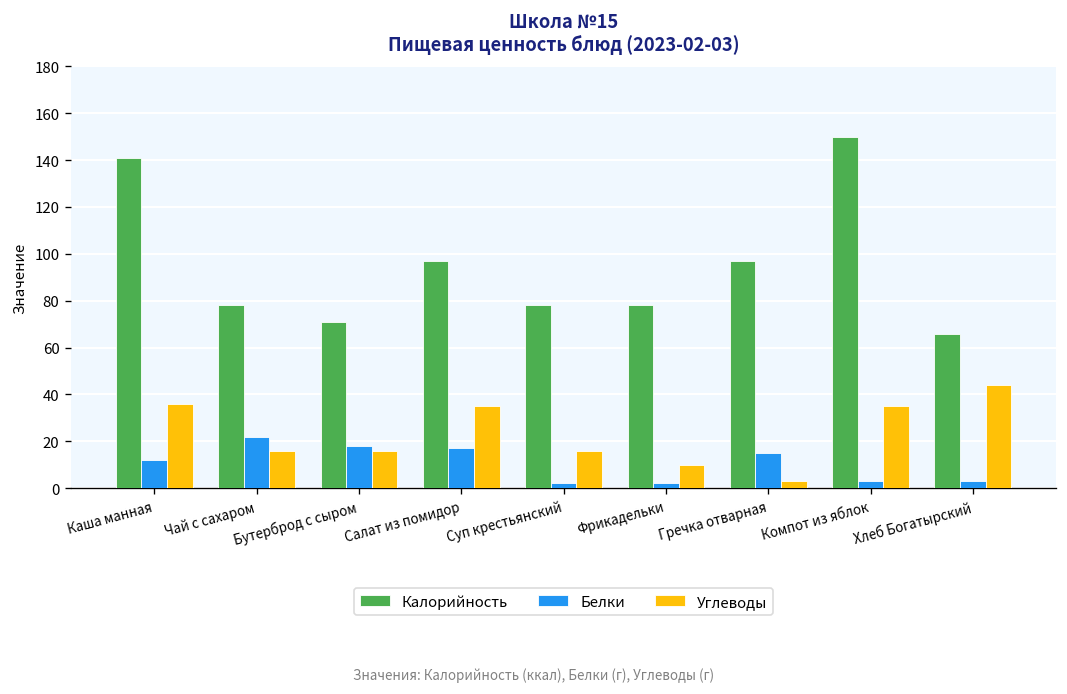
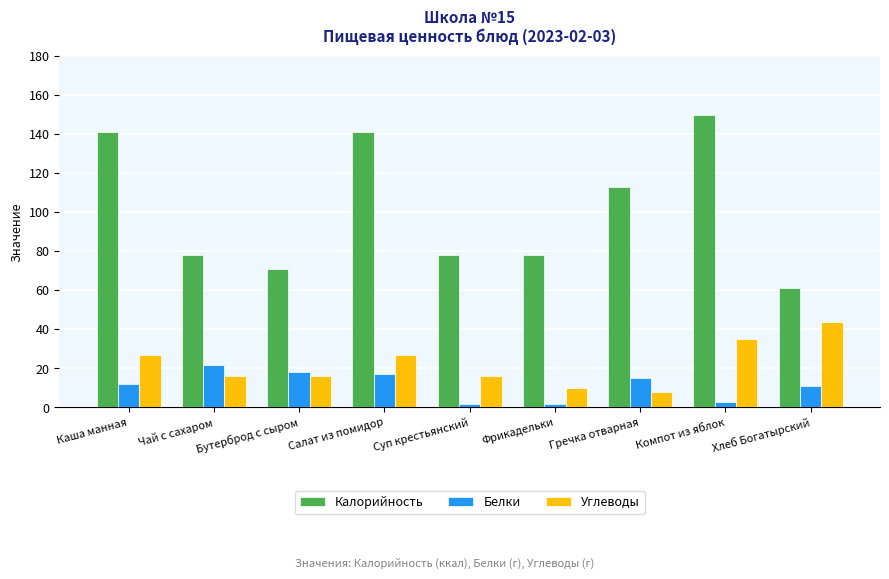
Углеводы, Каша манная: 36 -> 27
Калорийность, Салат из помидор: 97 -> 141
Углеводы, Салат из помидор: 35 -> 27
Калорийность, Гречка отварная: 97 -> 113
Углеводы, Гречка отварная: 3 -> 8
Калорийность, Хлеб Богатырский: 66 -> 61
Белки, Хлеб Богатырский: 3 -> 11
